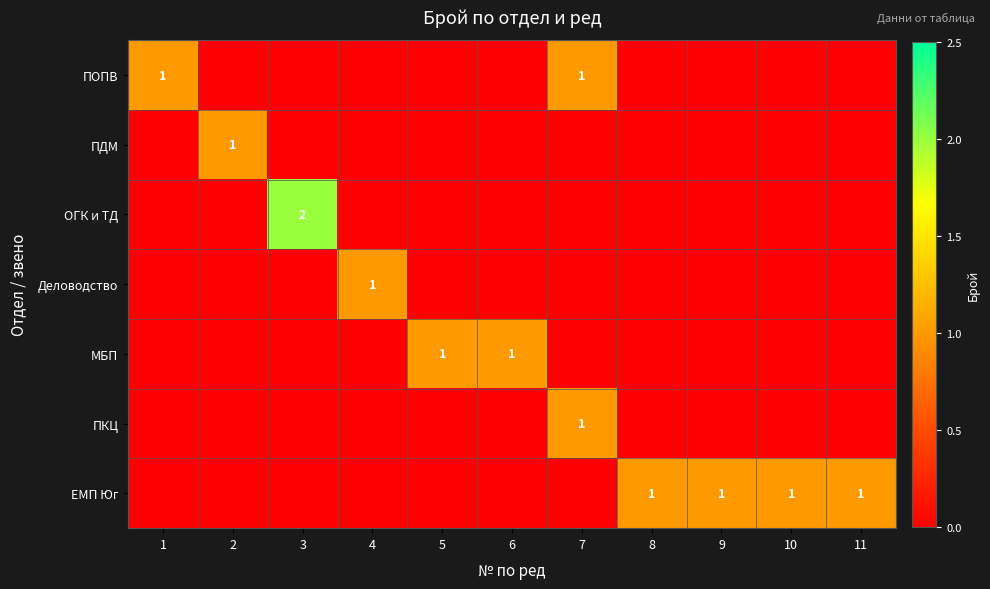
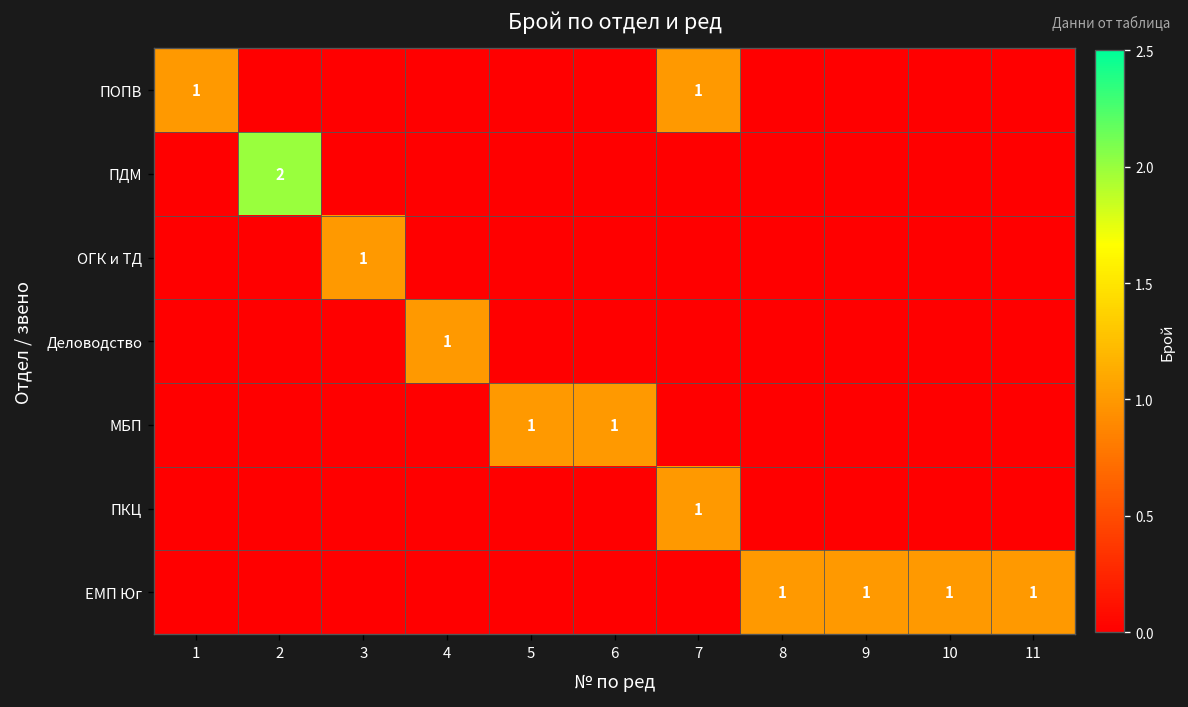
ПДМ, 2: 1 -> 2
ОГК и ТД, 3: 2 -> 1
